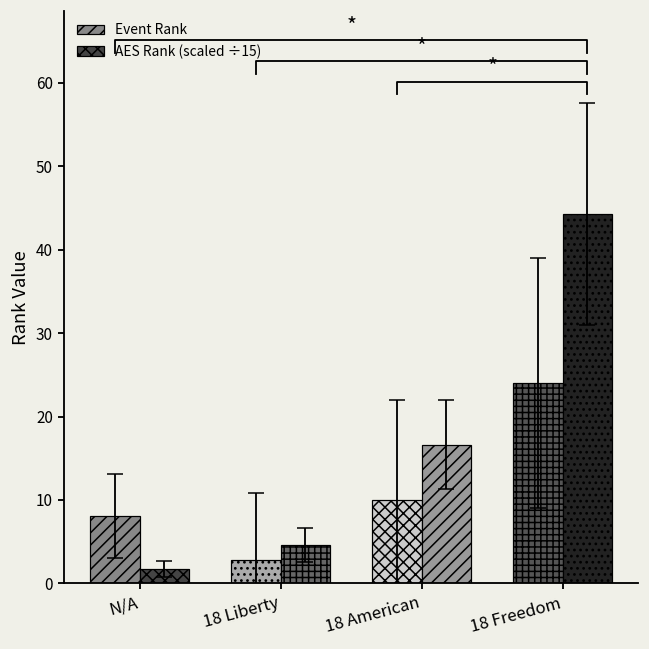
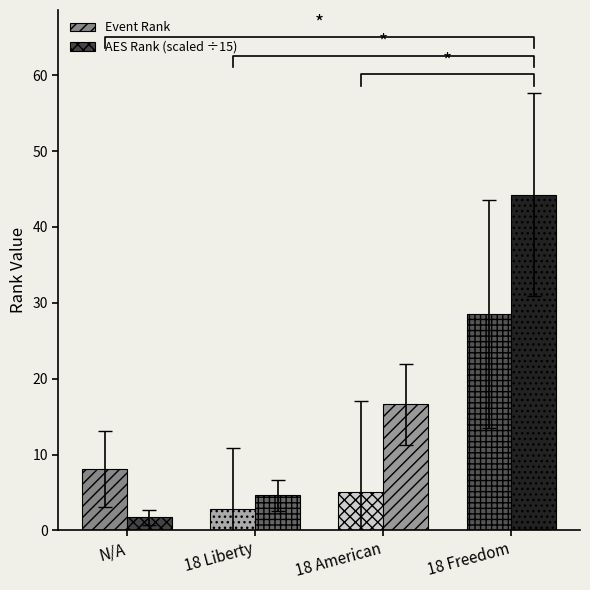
Event Rank, 18 American: 10 -> 5
Event Rank, 18 Freedom: 24 -> 29
